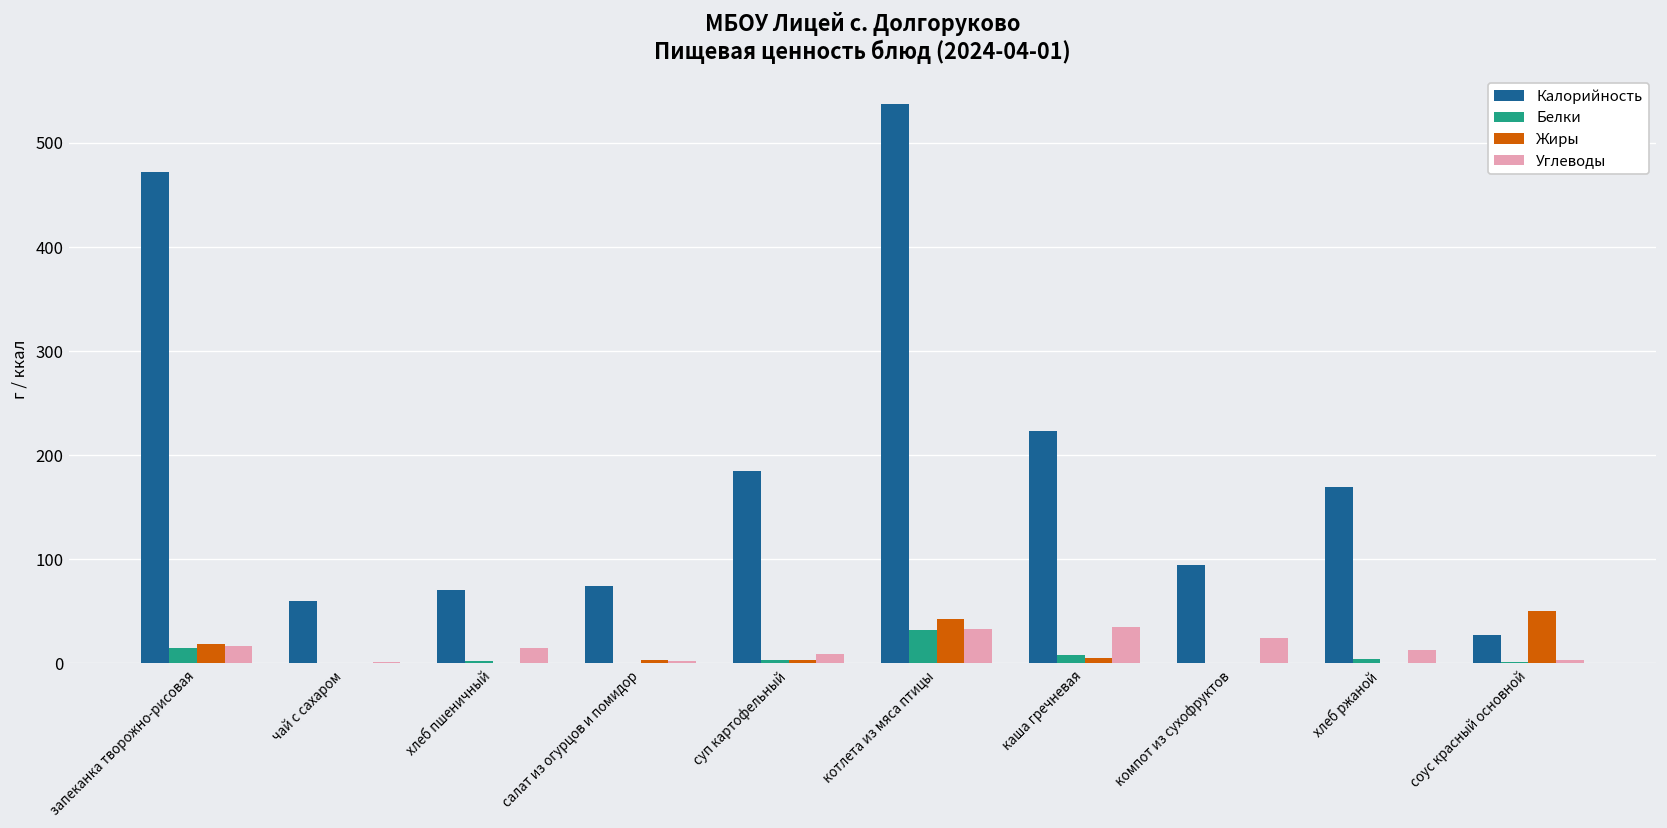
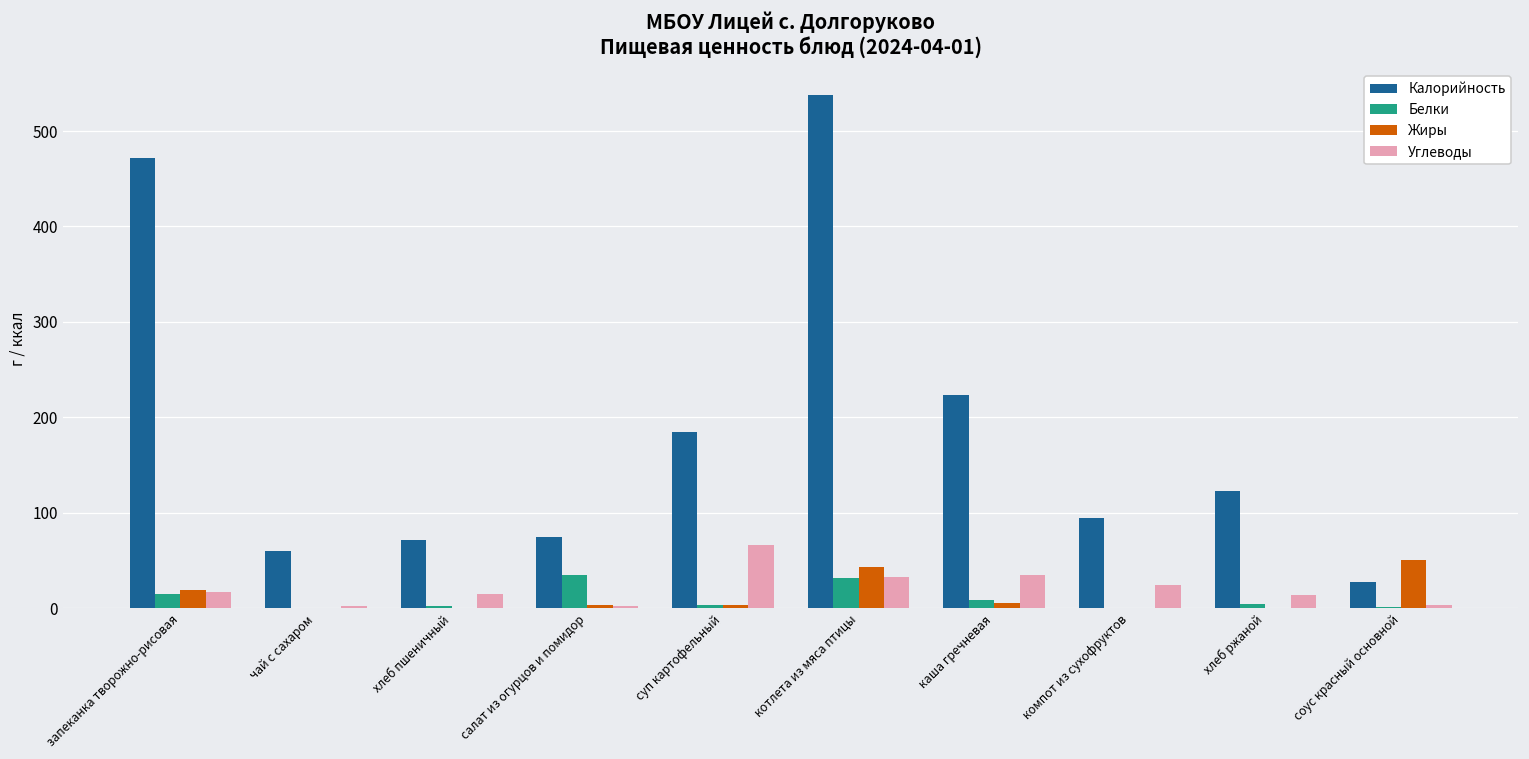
Белки, салат из огурцов и помидор: 0 -> 40
Углеводы, суп картофельный: 10 -> 70
Калорийность, хлеб ржаной: 170 -> 120
